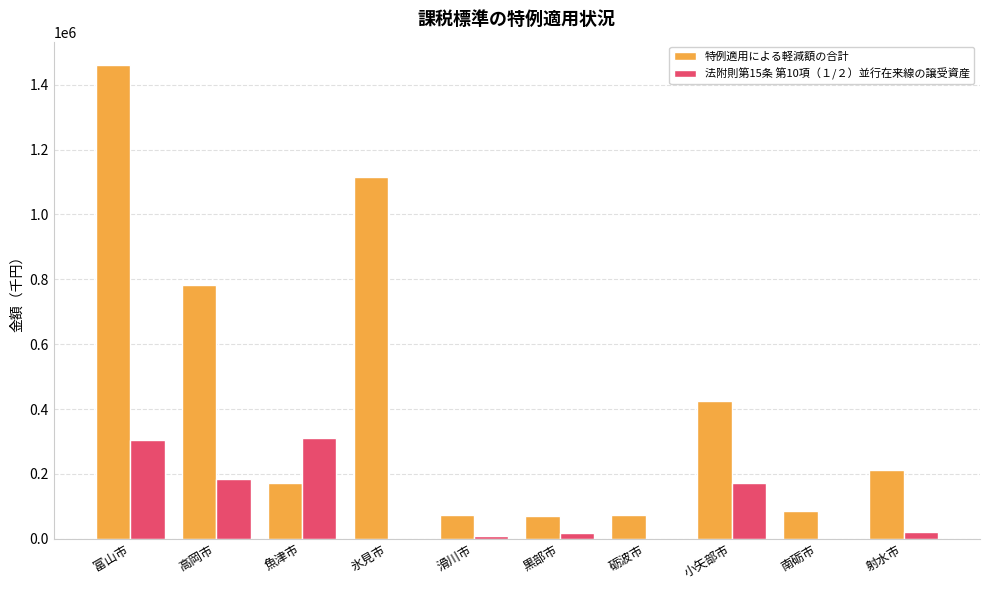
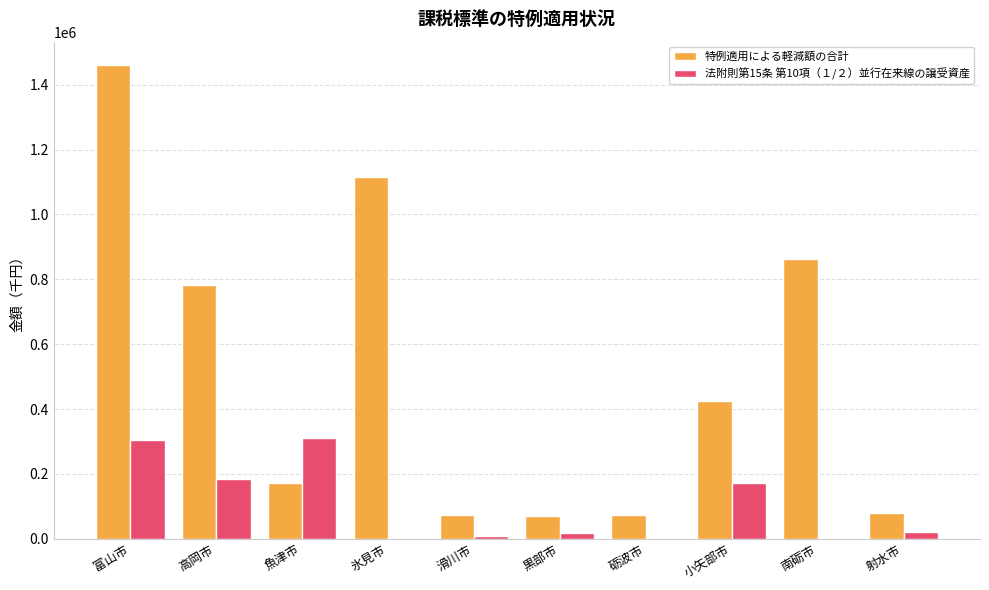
特例適用による軽減額の合計, 南砺市: 90000 -> 860000
特例適用による軽減額の合計, 射水市: 210000 -> 80000
